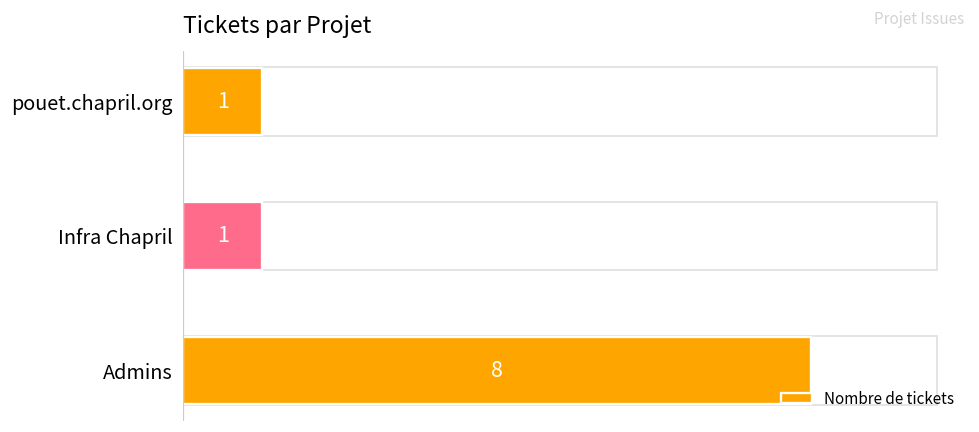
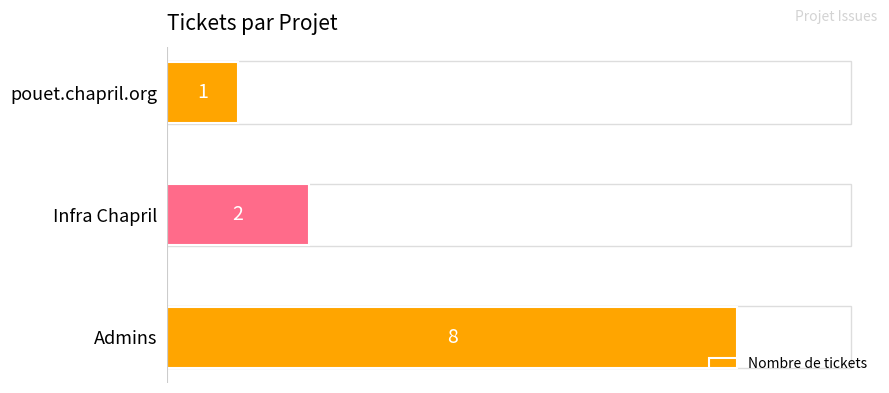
Infra Chapril: 1 -> 2
